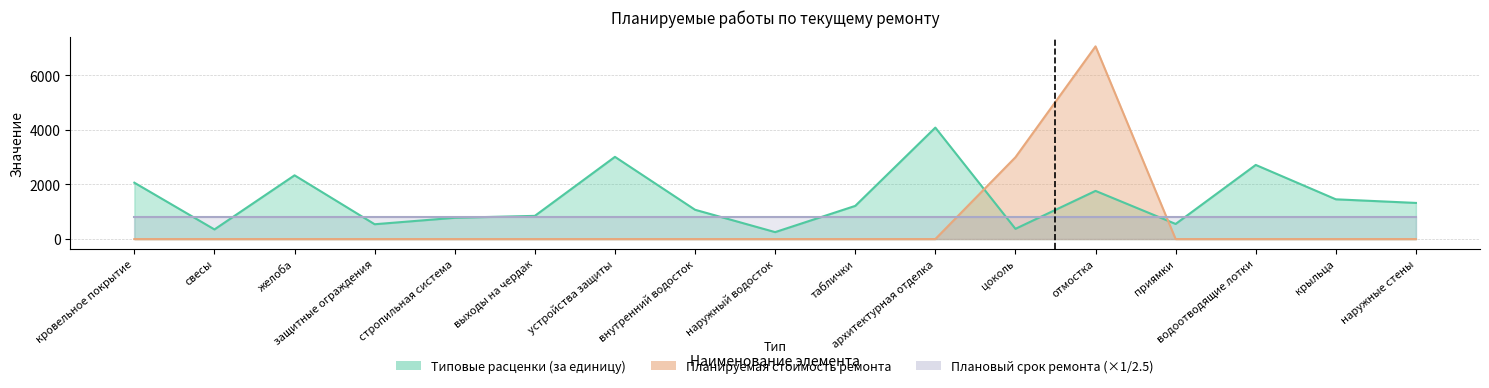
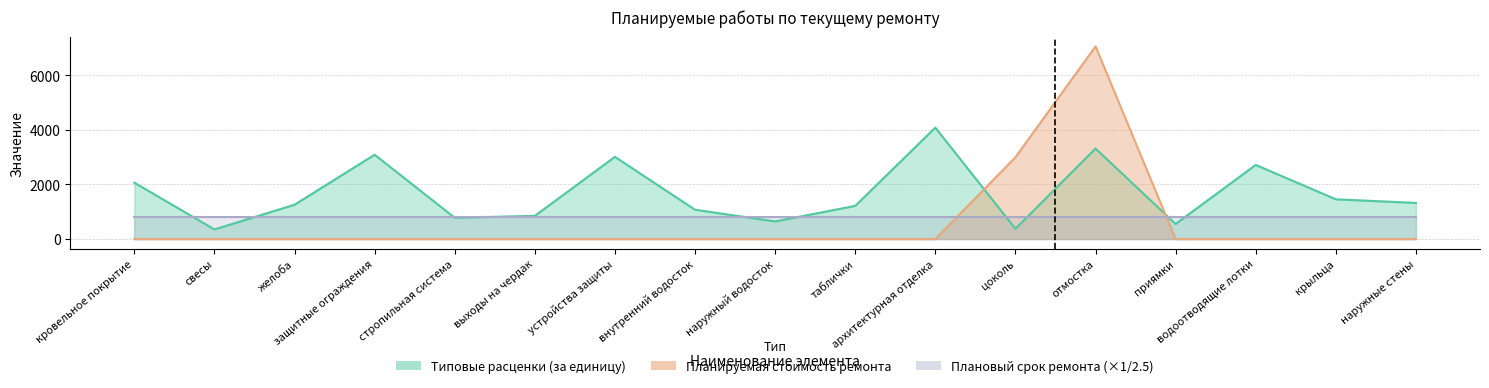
Типовые расценки (за единицу), желоба: 2300 -> 1300
Типовые расценки (за единицу), защитные ограждения: 500 -> 3100
Типовые расценки (за единицу), наружный водосток: 300 -> 600
Типовые расценки (за единицу), отмостка: 1800 -> 3300
